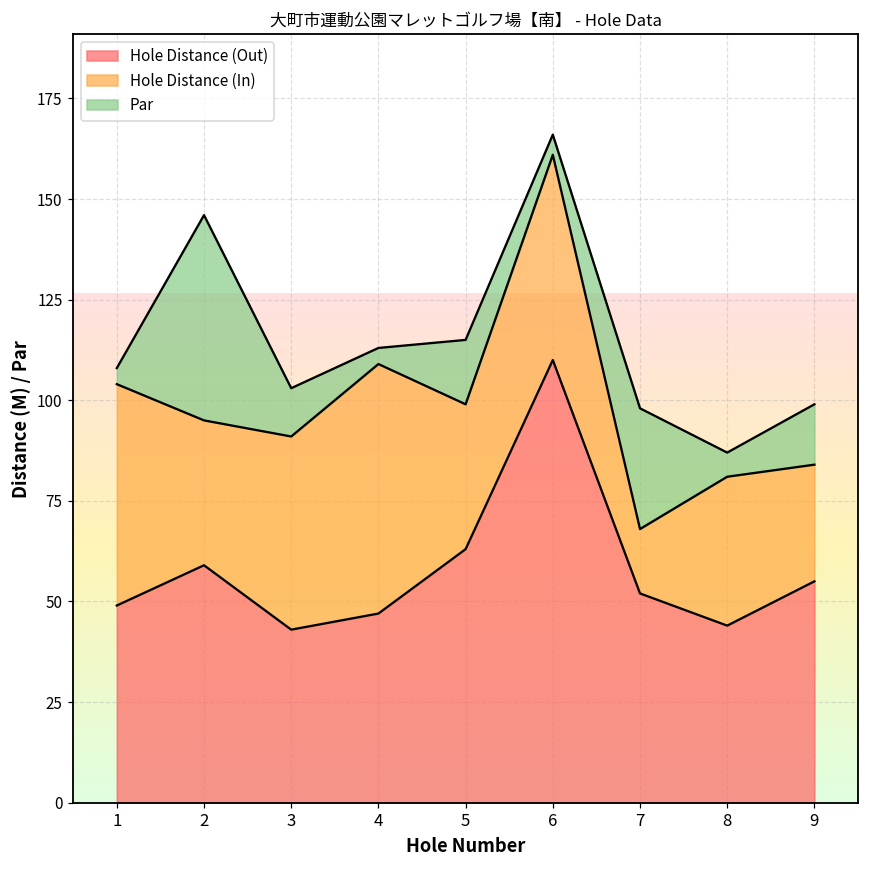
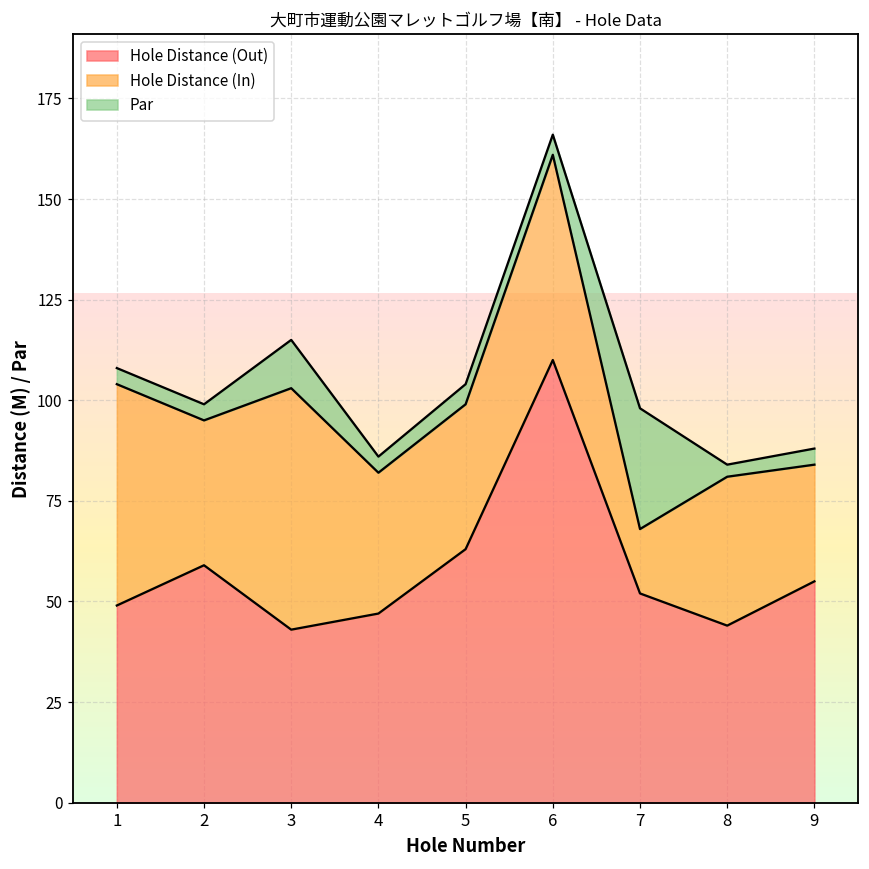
Par, 2: 51 -> 4
Hole Distance (In), 3: 48 -> 60
Hole Distance (In), 4: 62 -> 35
Par, 5: 16 -> 5
Par, 8: 6 -> 3
Par, 9: 15 -> 4
